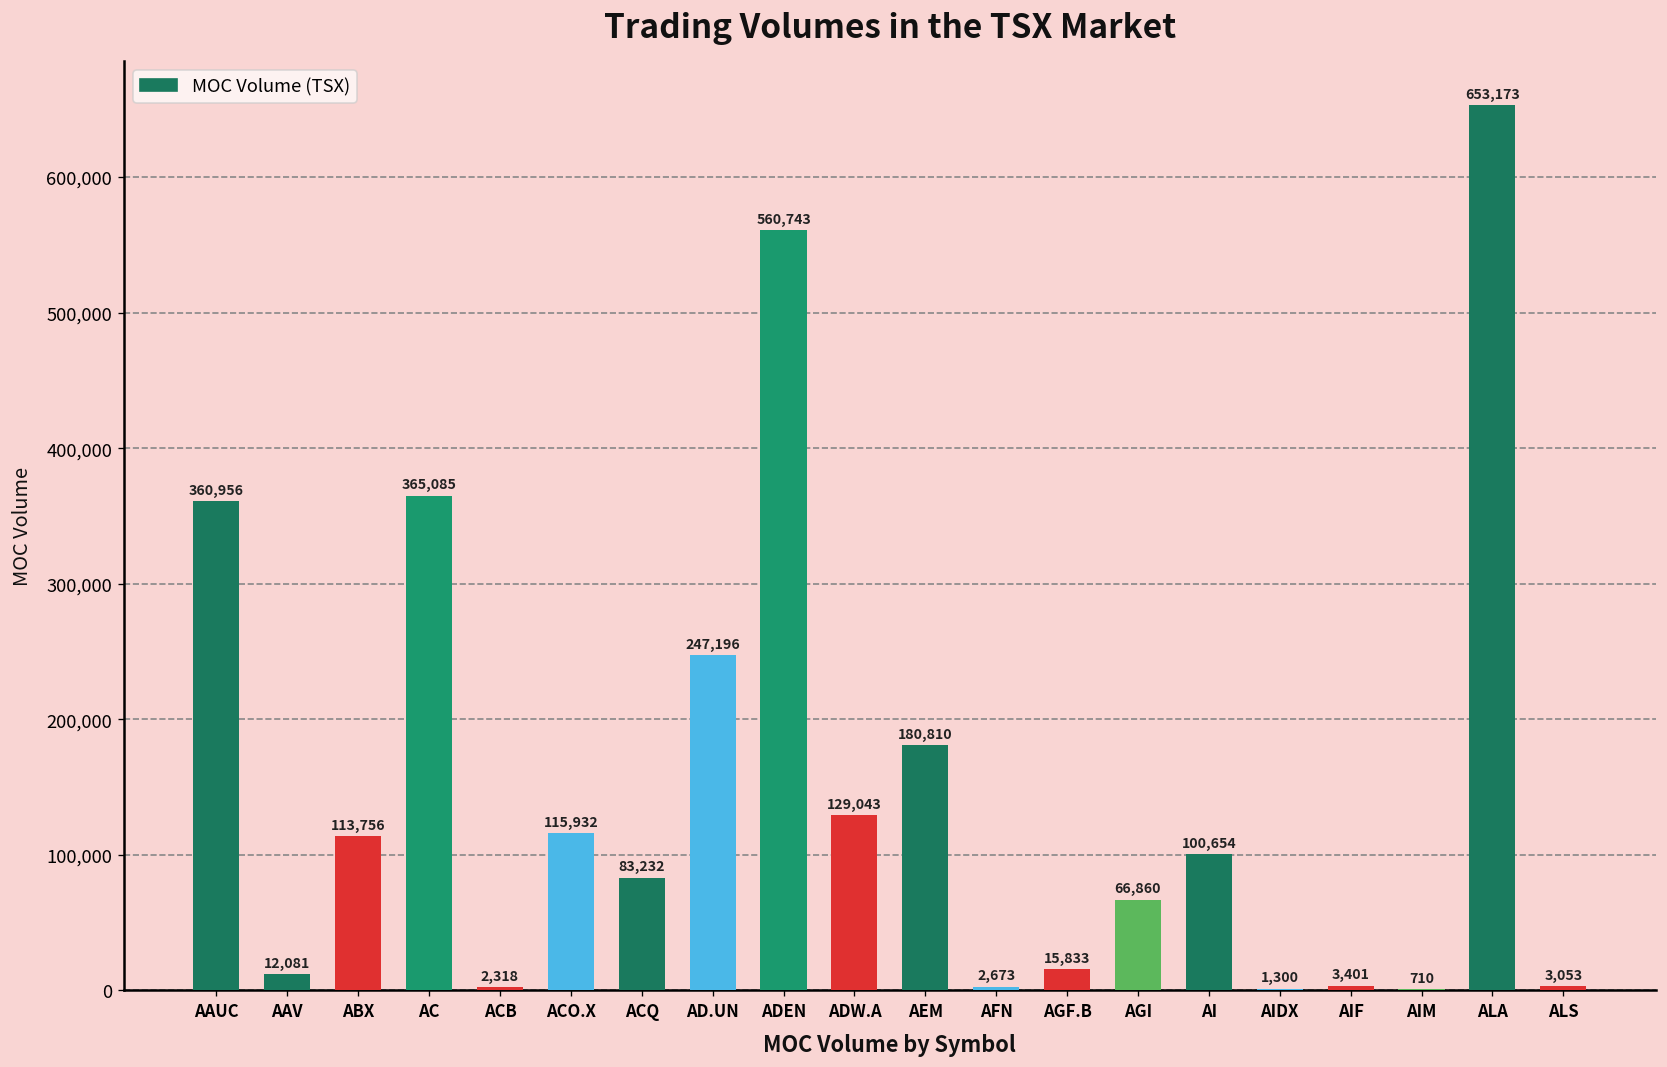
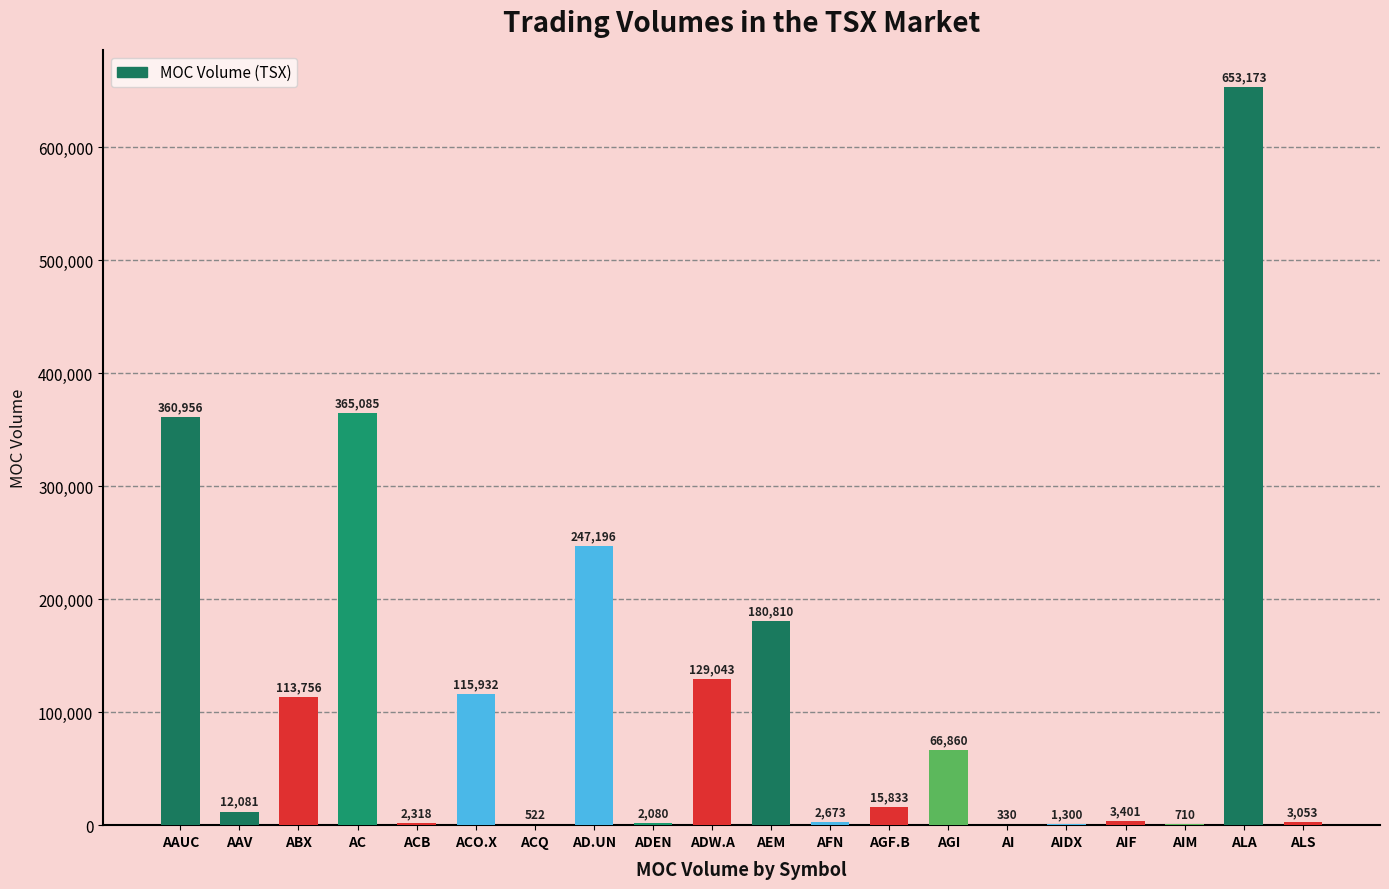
ACQ: 83,232 -> 522
ADEN: 560,743 -> 2,080
AI: 100,654 -> 330
